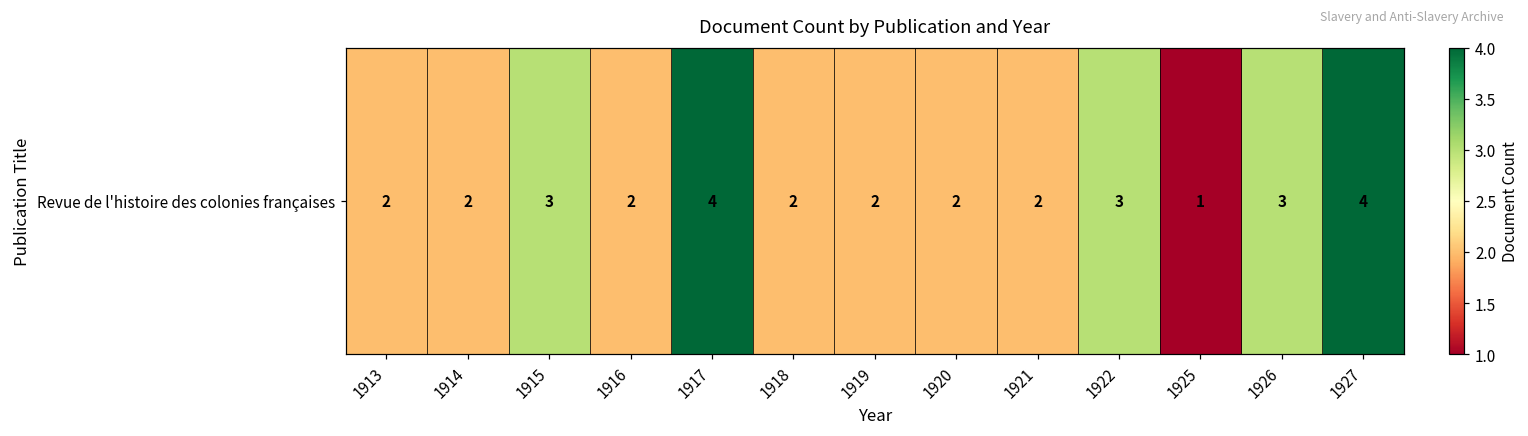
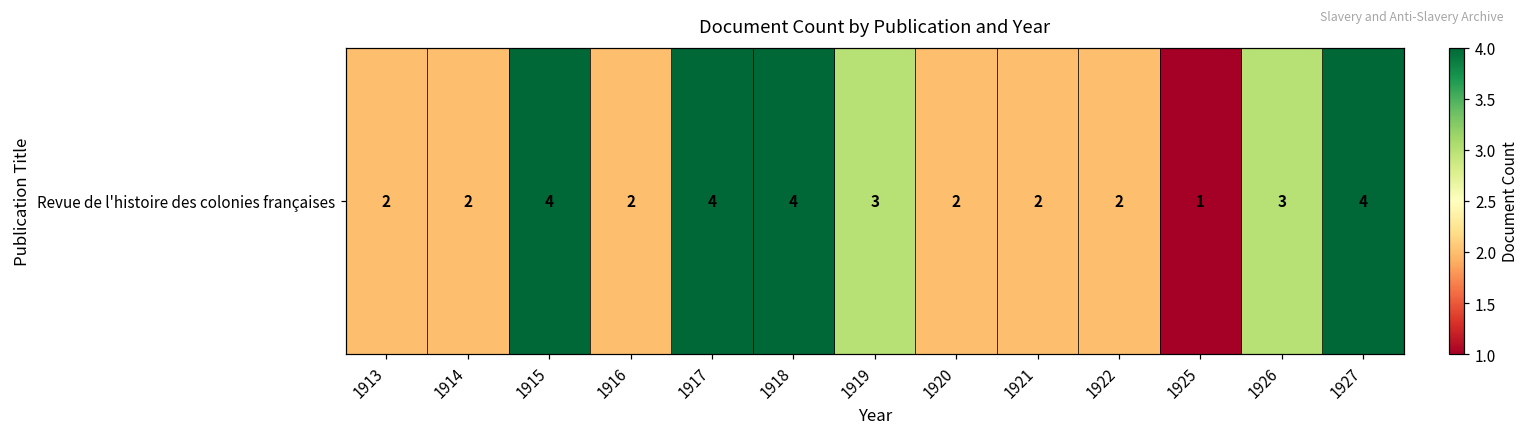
Revue de l'histoire des colonies françaises, 1915: 3 -> 4
Revue de l'histoire des colonies françaises, 1918: 2 -> 4
Revue de l'histoire des colonies françaises, 1919: 2 -> 3
Revue de l'histoire des colonies françaises, 1922: 3 -> 2
